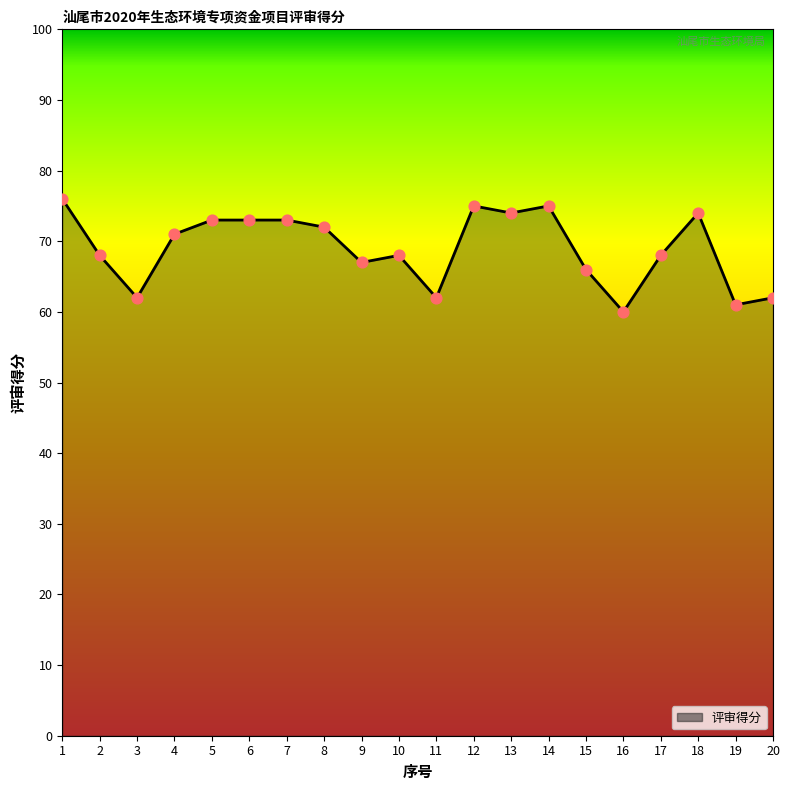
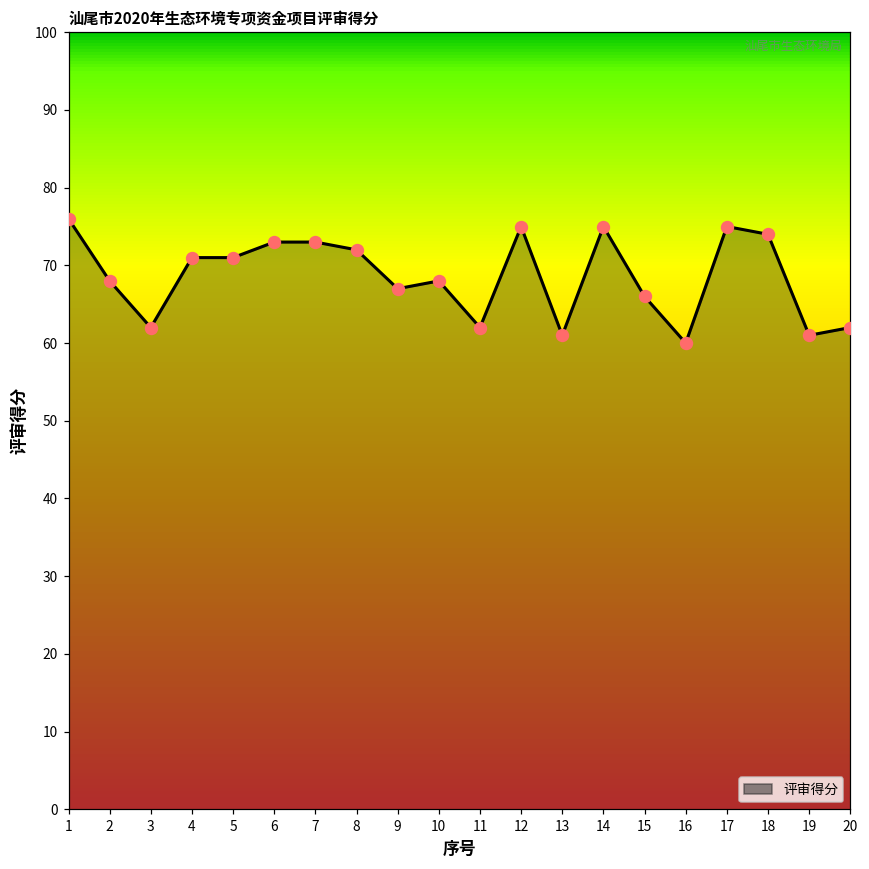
5: 73 -> 71
13: 74 -> 61
17: 68 -> 75
